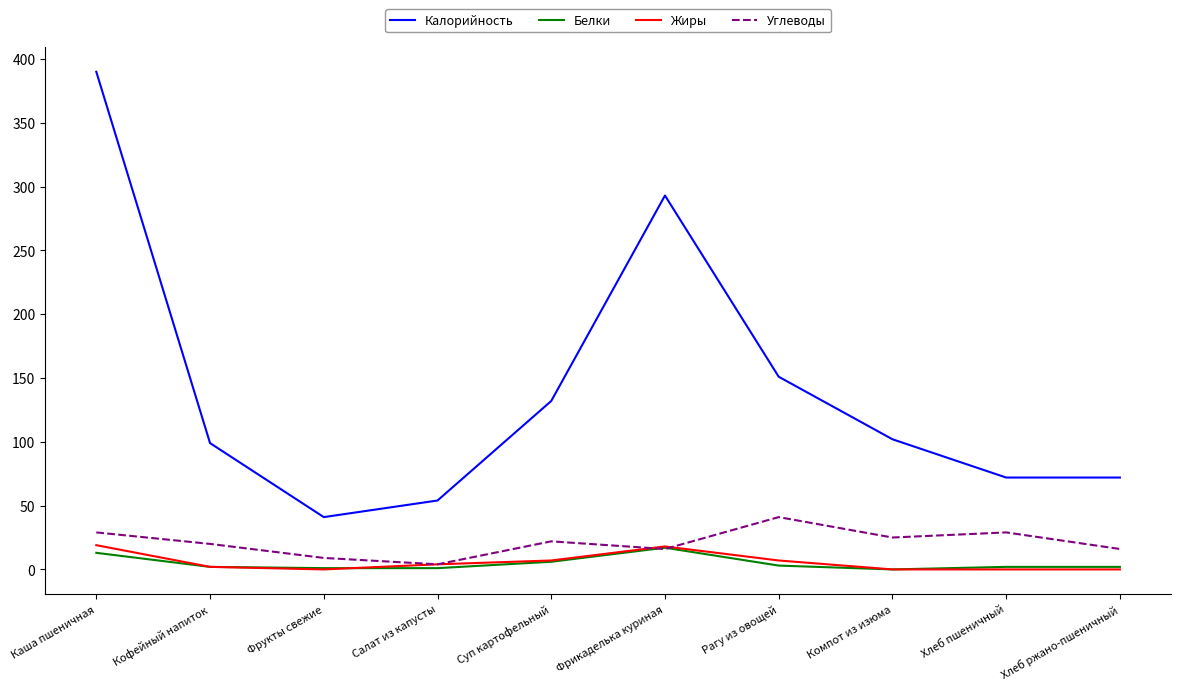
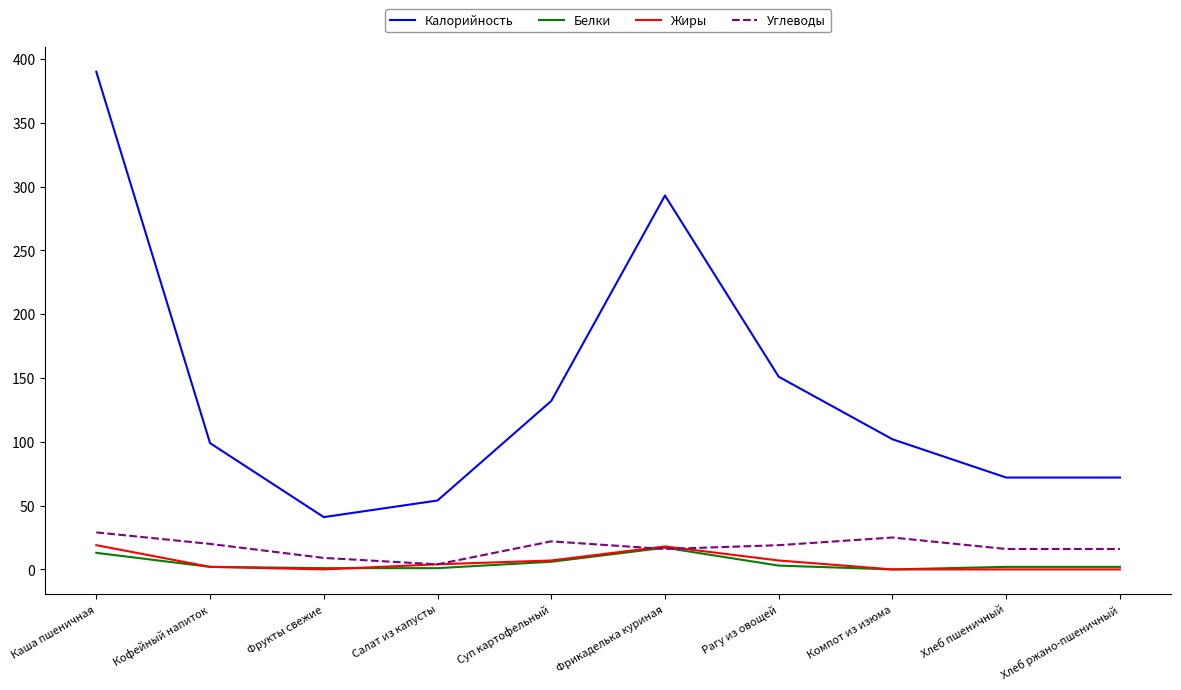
Углеводы, Рагу из овощей: 41 -> 19
Углеводы, Хлеб пшеничный: 29 -> 16
